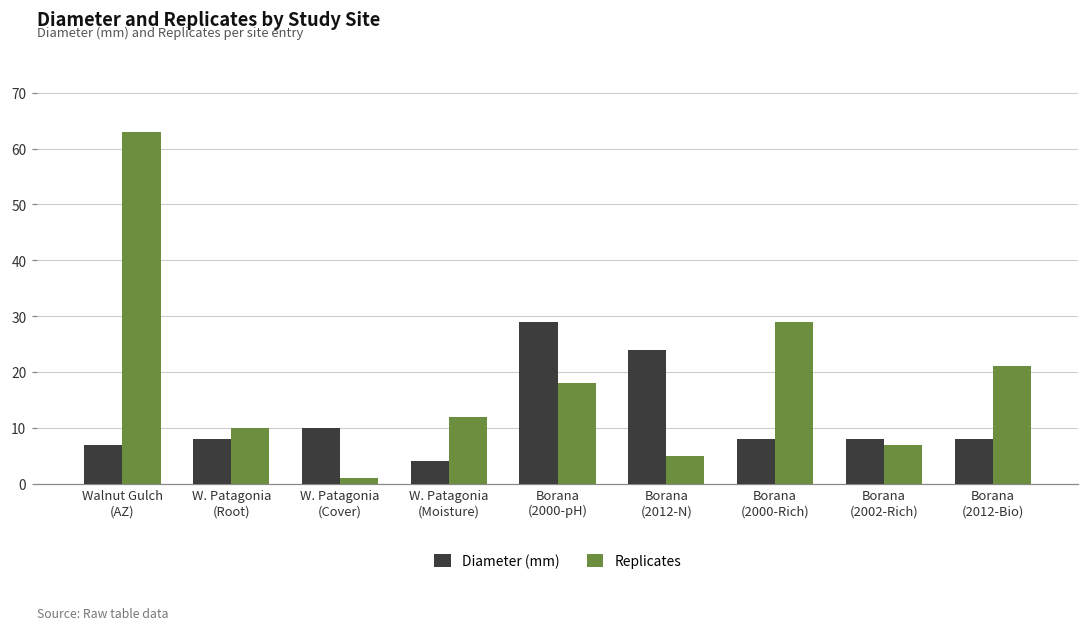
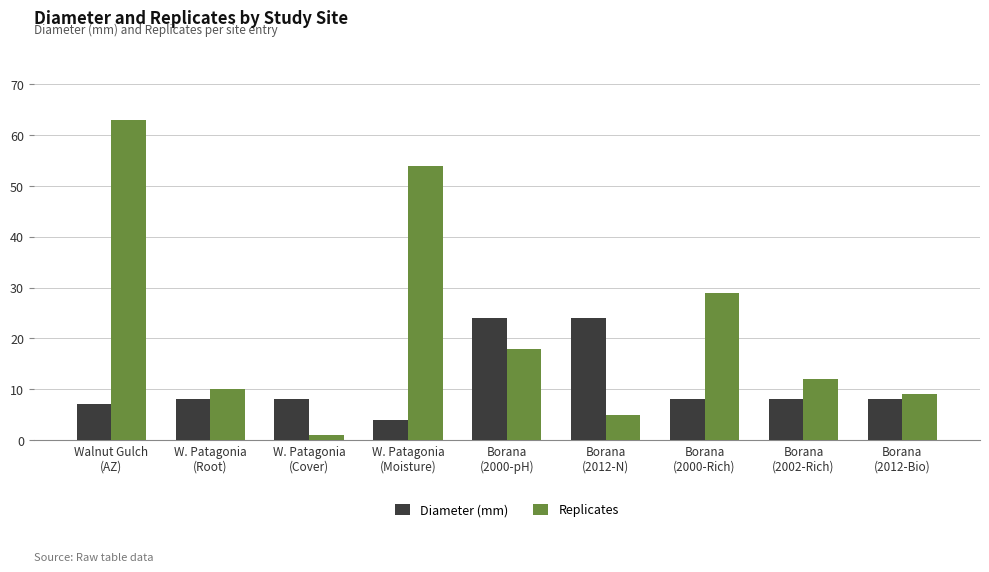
Diameter (mm), W. Patagonia (Cover): 10 -> 8
Replicates, W. Patagonia (Moisture): 12 -> 54
Diameter (mm), Borana (2000-pH): 29 -> 24
Replicates, Borana (2002-Rich): 7 -> 12
Replicates, Borana (2012-Bio): 21 -> 9
